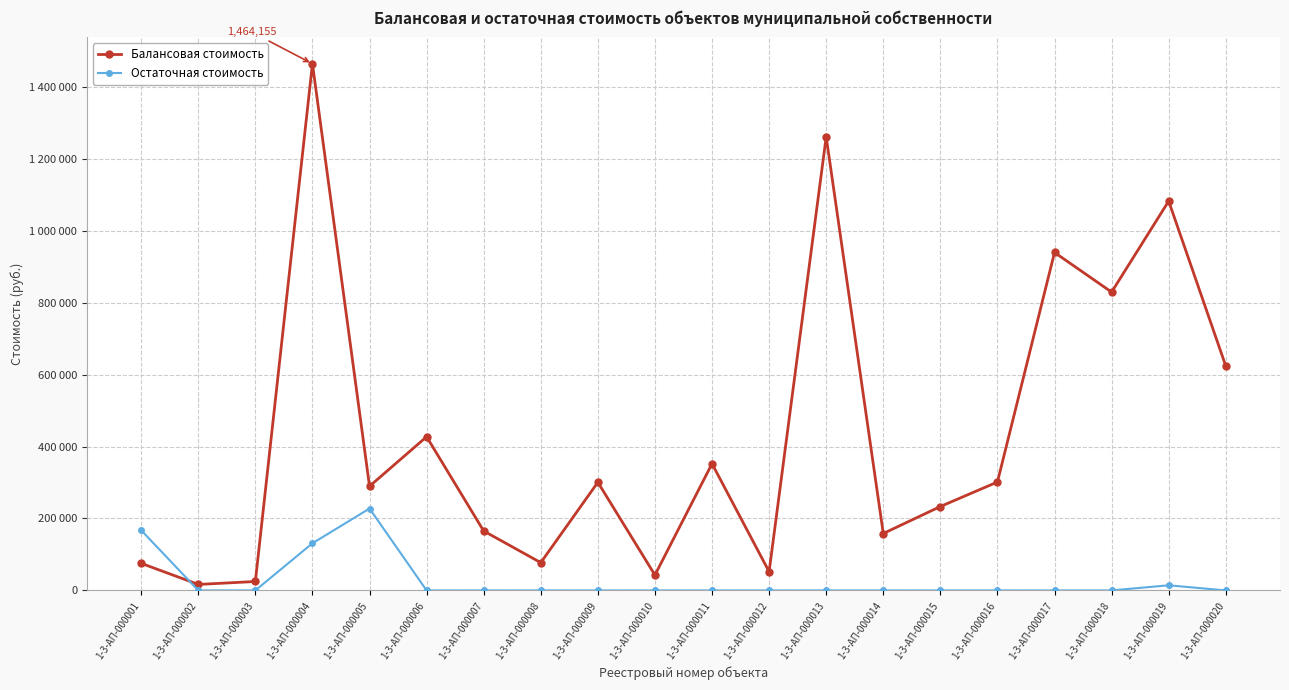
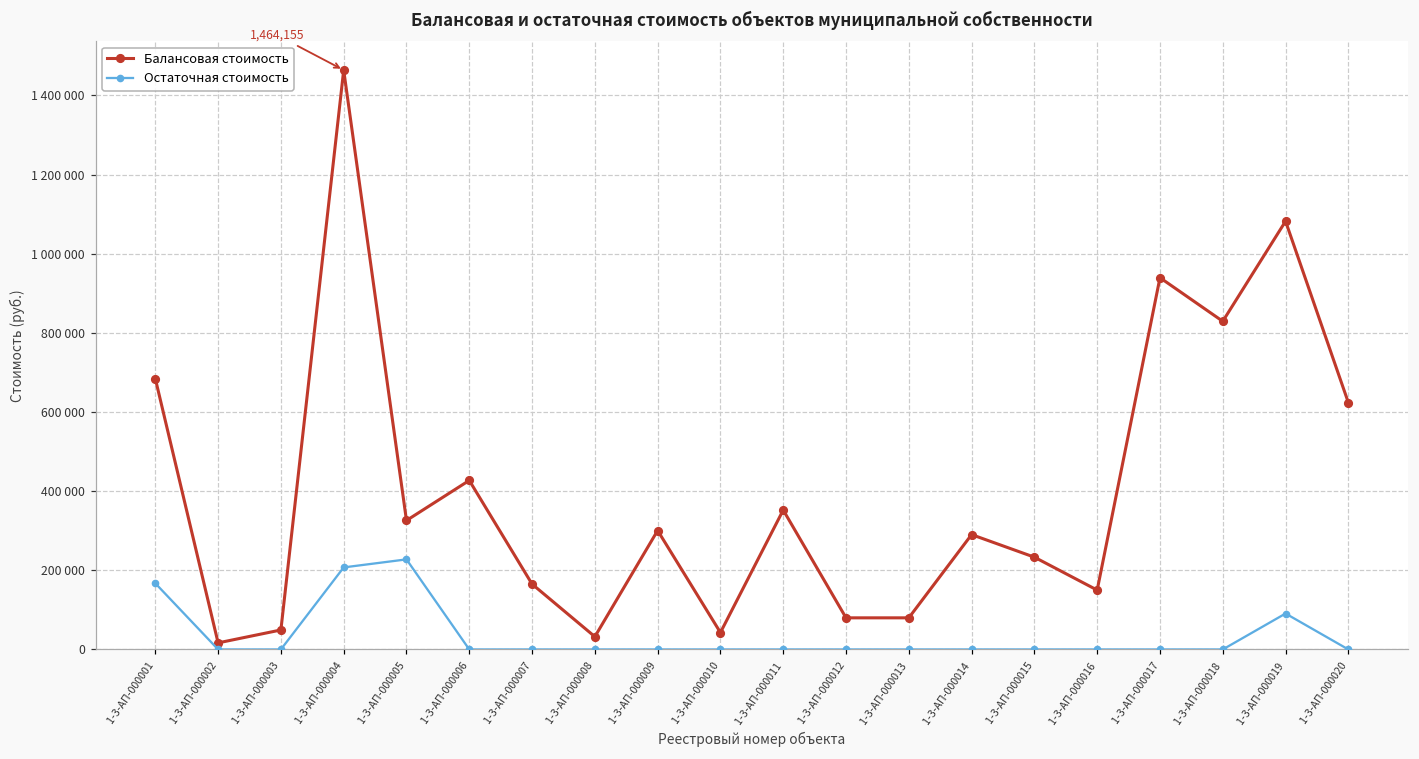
Балансовая стоимость, 1-3-АП-000001: 80000 -> 680000
Балансовая стоимость, 1-3-АП-000003: 20000 -> 50000
Остаточная стоимость, 1-3-АП-000004: 130000 -> 210000
Балансовая стоимость, 1-3-АП-000005: 290000 -> 330000
Балансовая стоимость, 1-3-АП-000008: 80000 -> 30000
Балансовая стоимость, 1-3-АП-000012: 50000 -> 80000
Балансовая стоимость, 1-3-АП-000013: 1260000 -> 80000
Балансовая стоимость, 1-3-АП-000014: 160000 -> 290000
Балансовая стоимость, 1-3-АП-000016: 300000 -> 150000
Остаточная стоимость, 1-3-АП-000019: 10000 -> 90000
